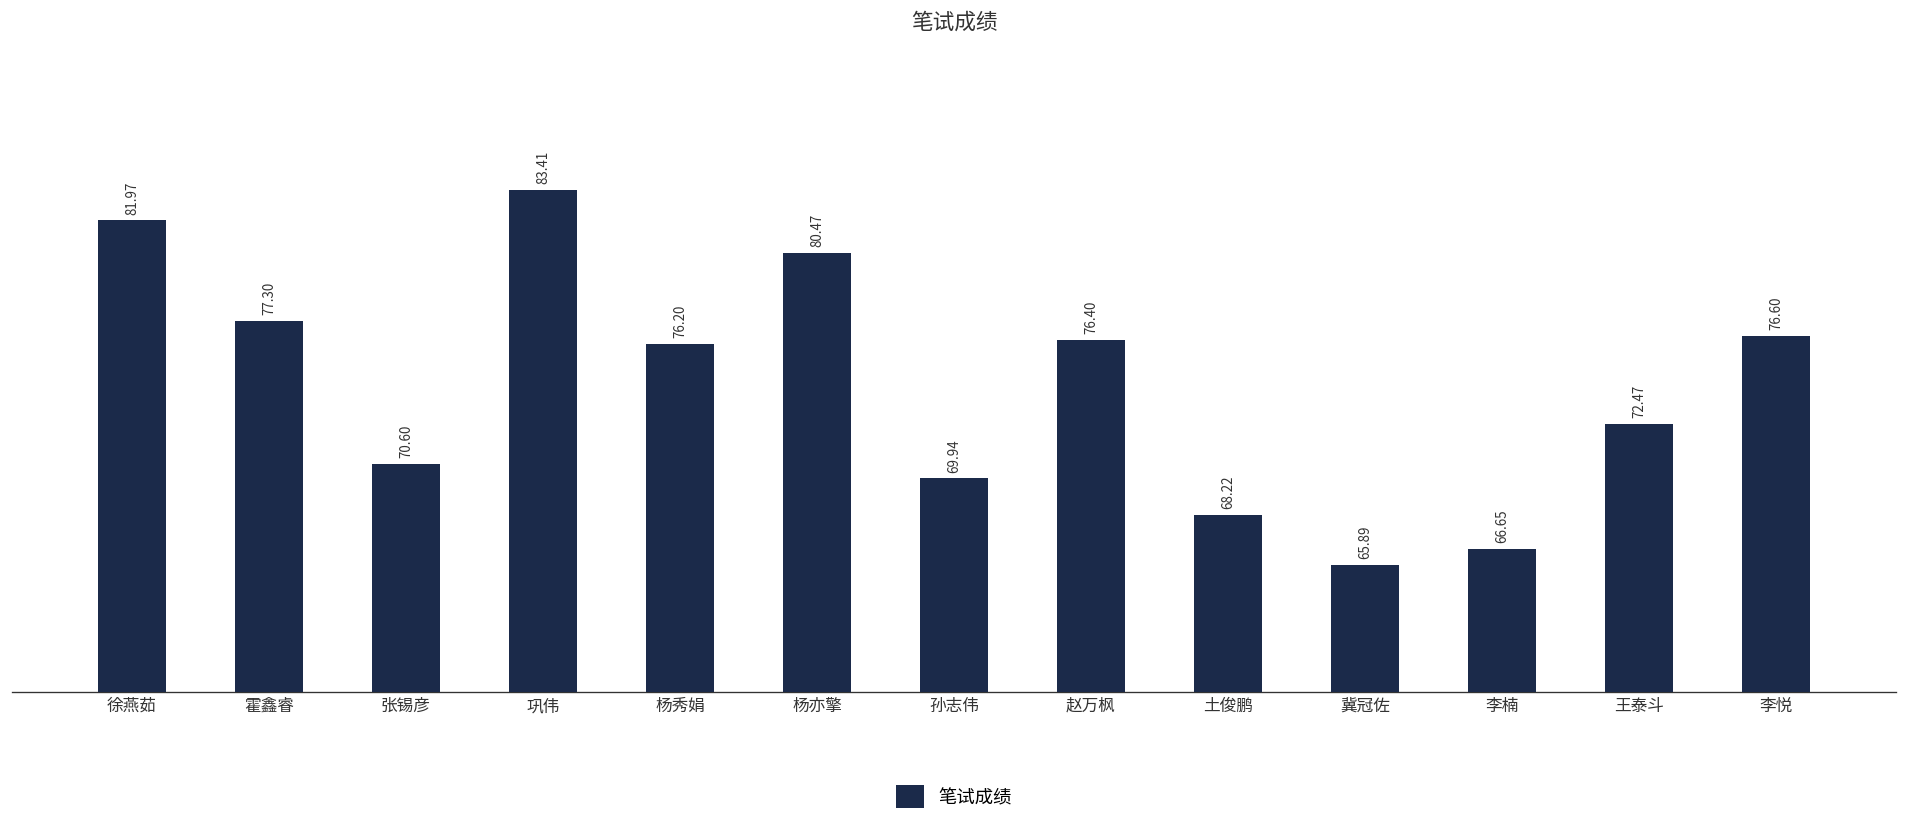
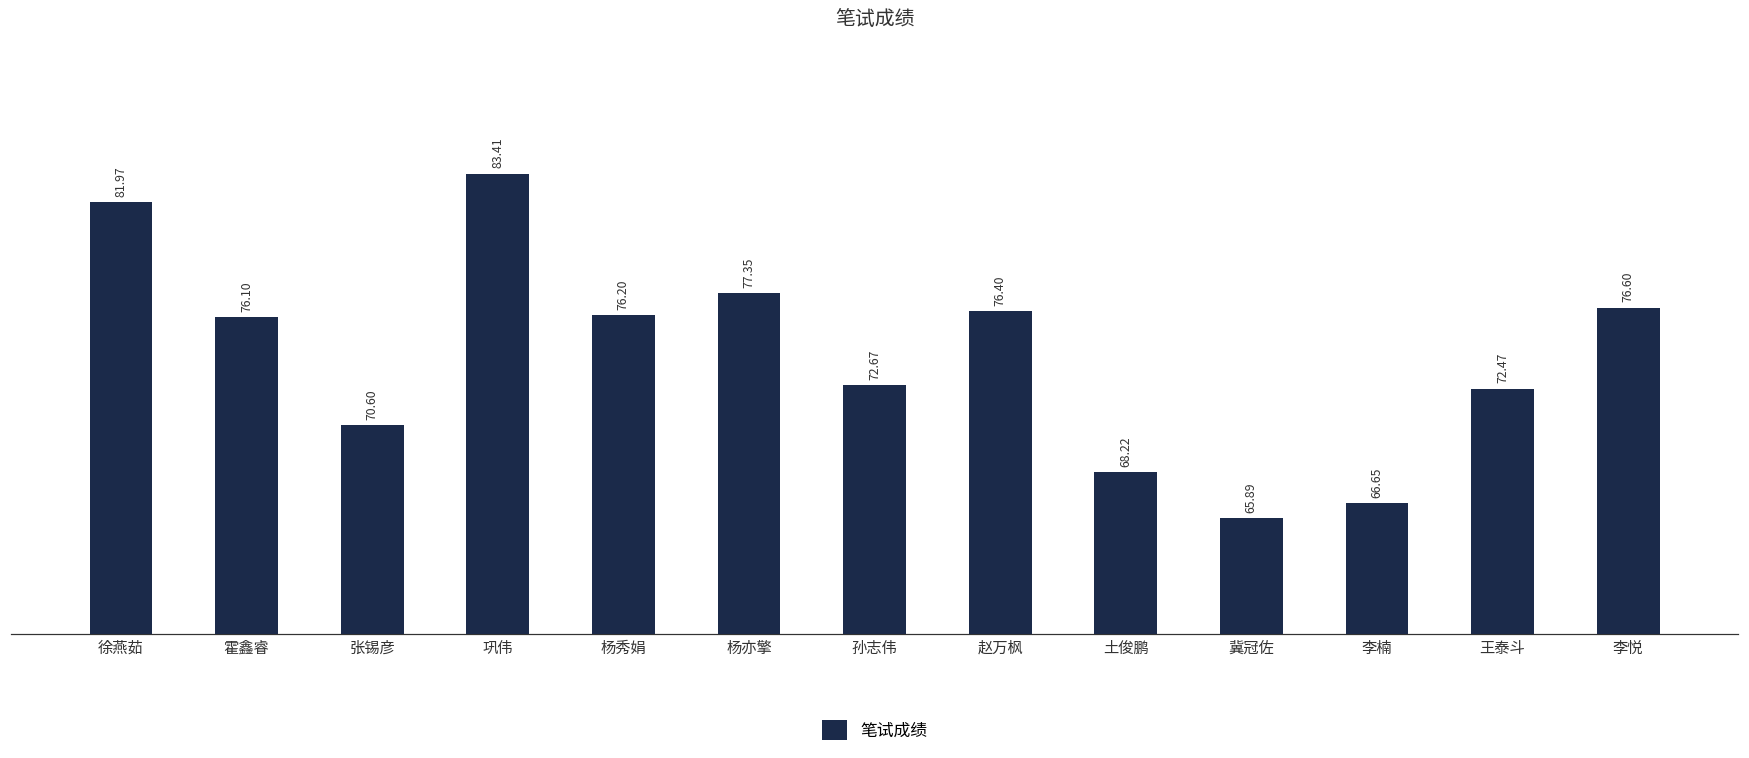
霍鑫睿: 77.30 -> 76.10
杨亦擎: 80.47 -> 77.35
孙志伟: 69.94 -> 72.67
